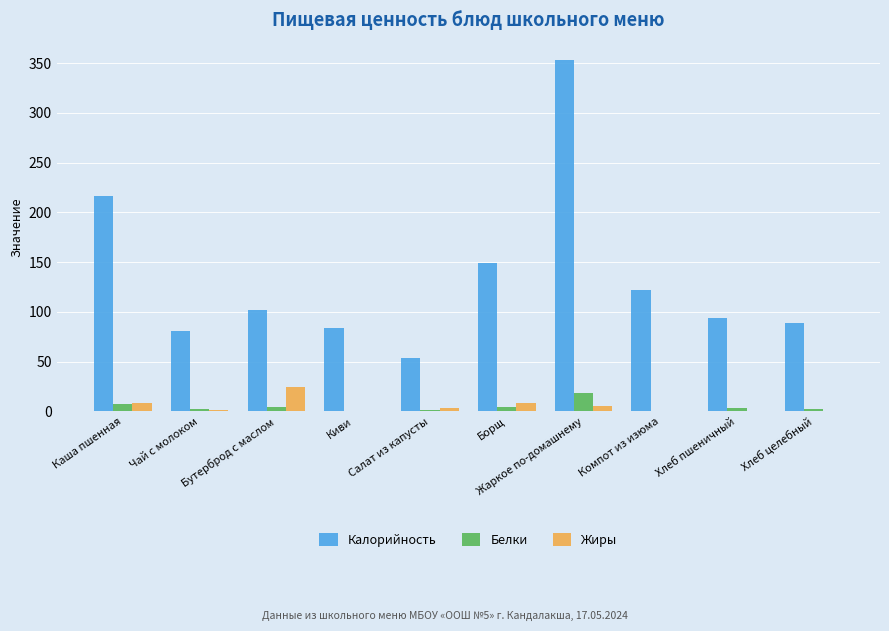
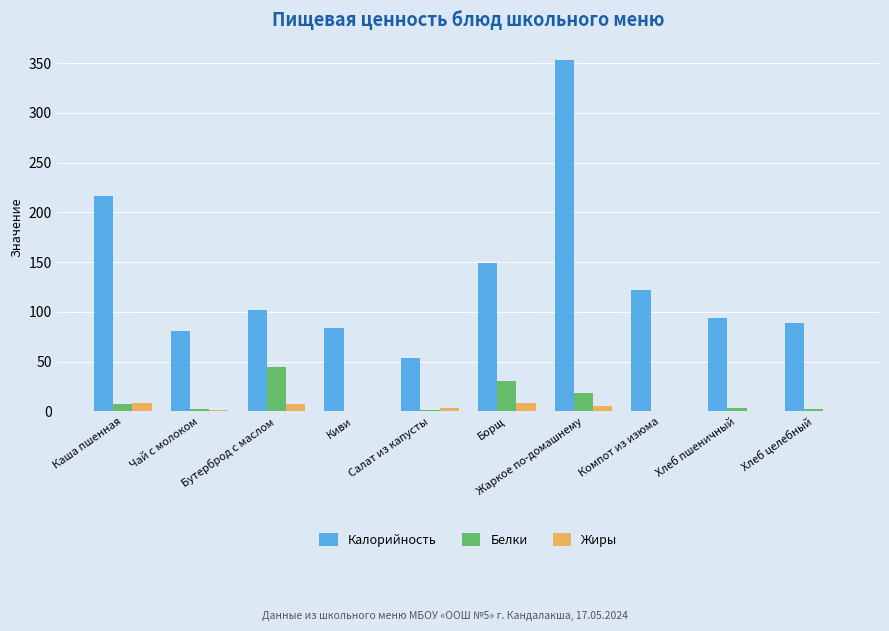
Белки, Бутерброд с маслом: 0 -> 40
Жиры, Бутерброд с маслом: 20 -> 10
Белки, Борщ: 0 -> 30
